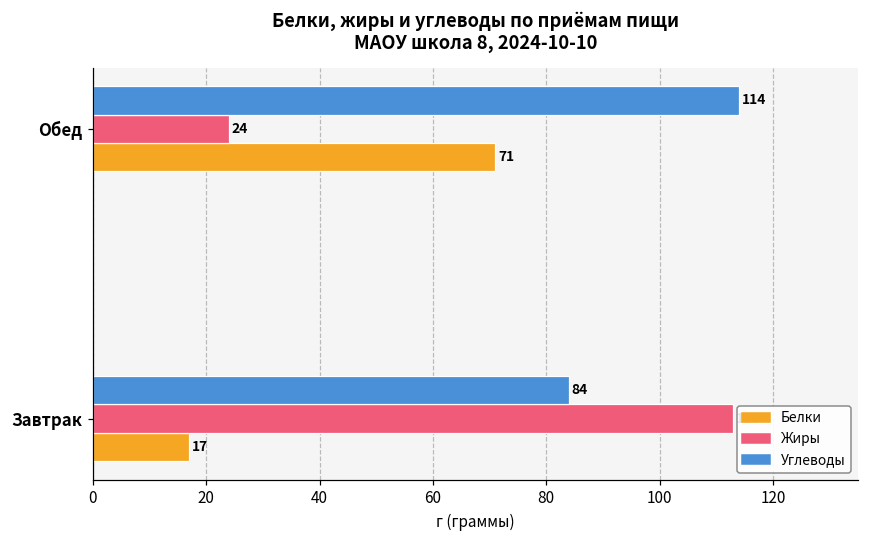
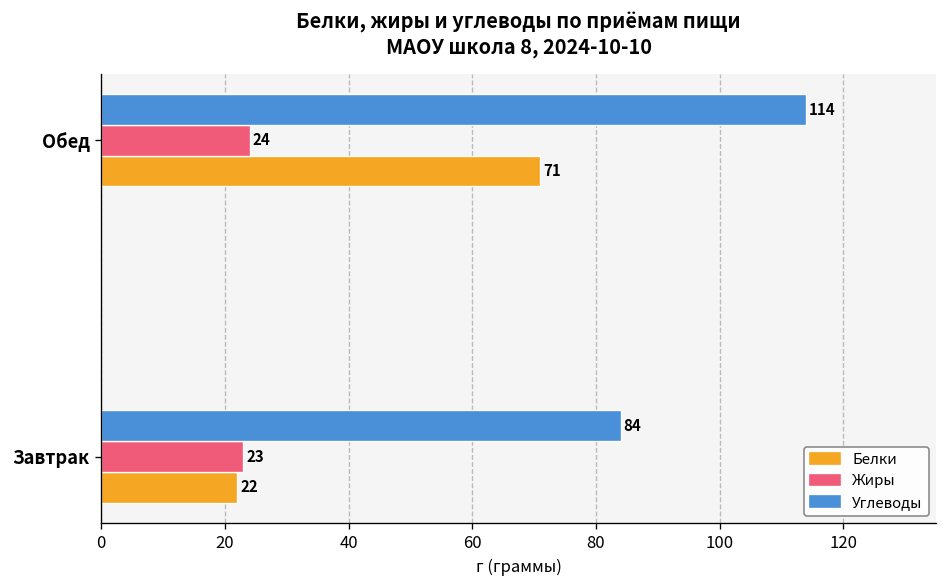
Жиры, Завтрак: 113 -> 23
Белки, Завтрак: 17 -> 22
